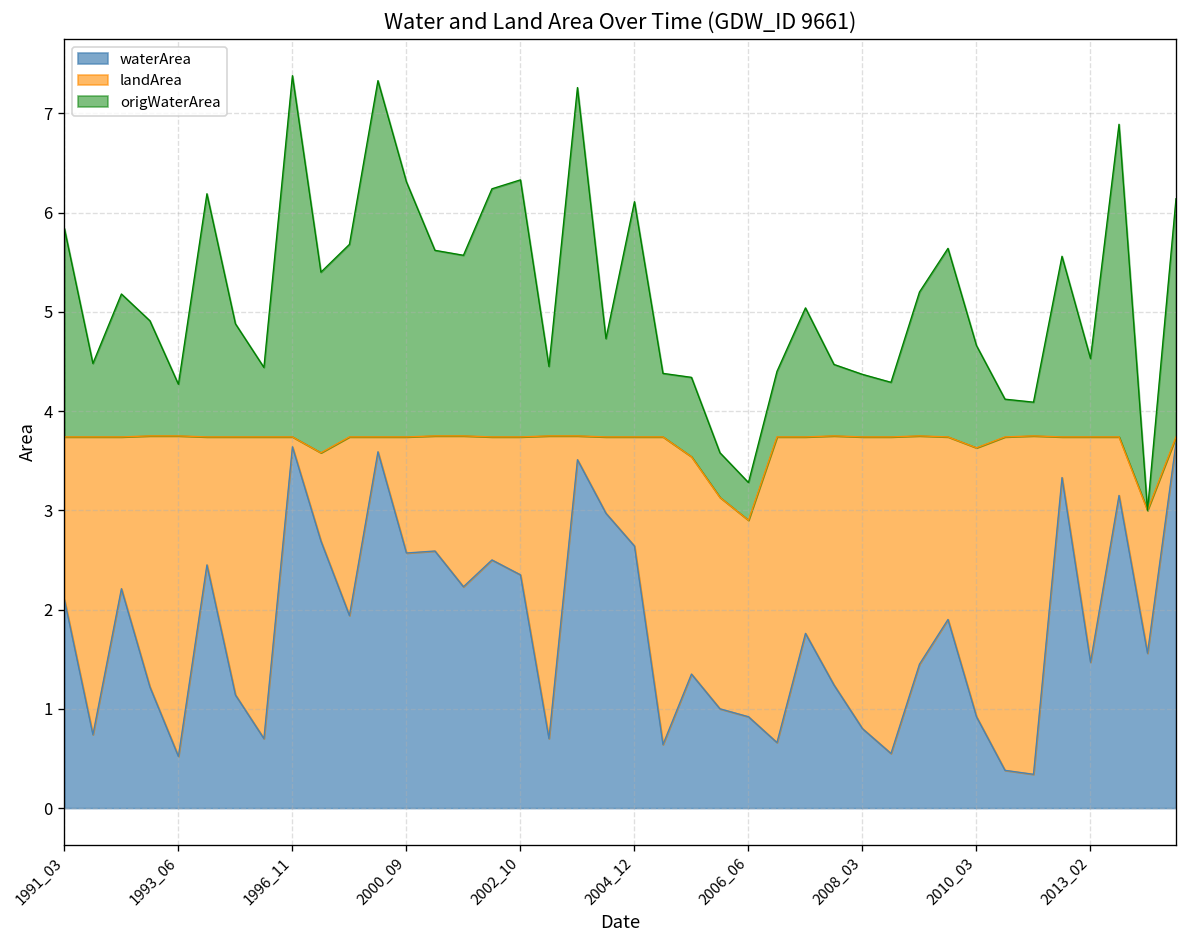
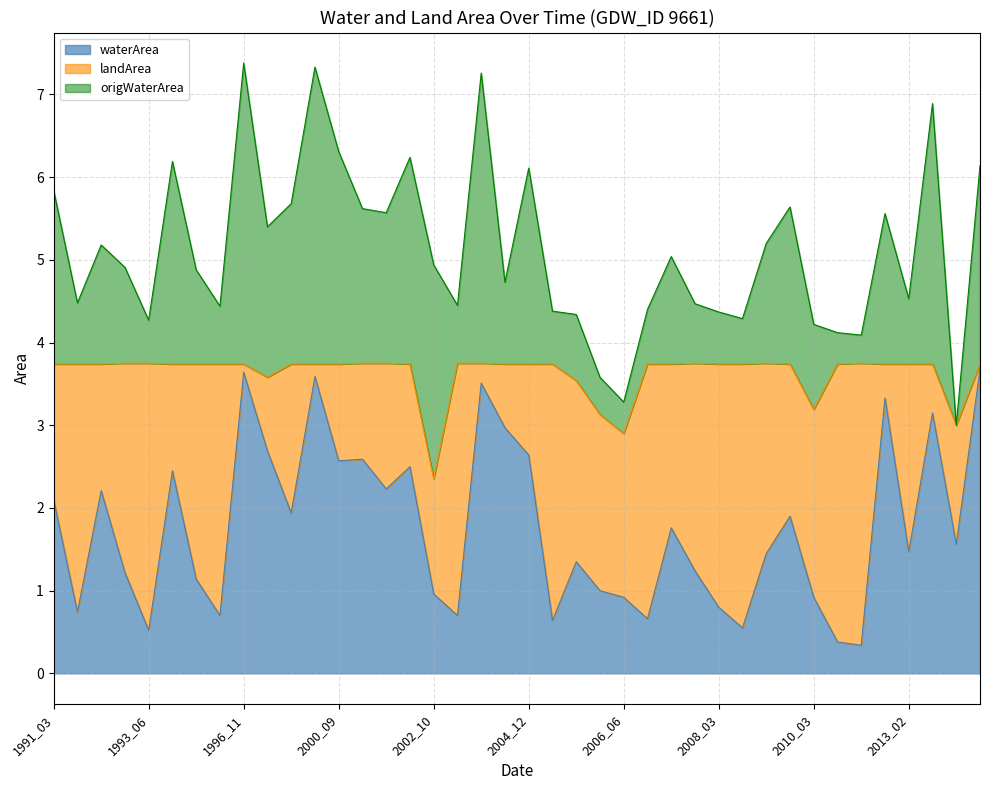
waterArea, 2002_10: 2.4 -> 1.0
landArea, 2010_03: 2.7 -> 2.3
